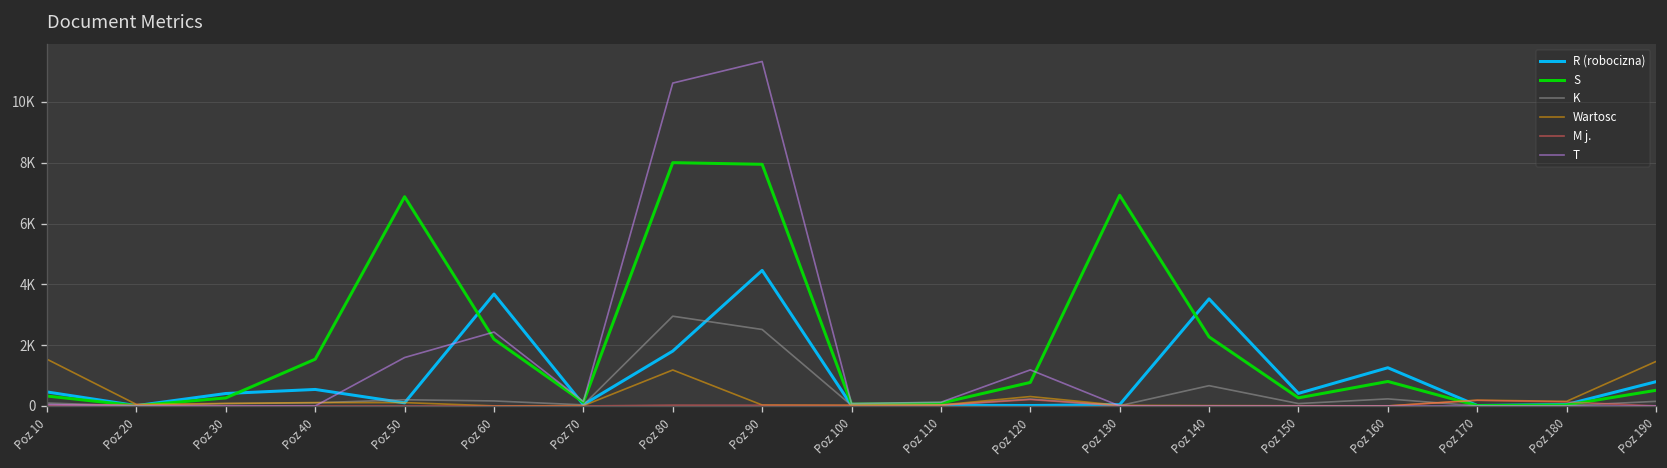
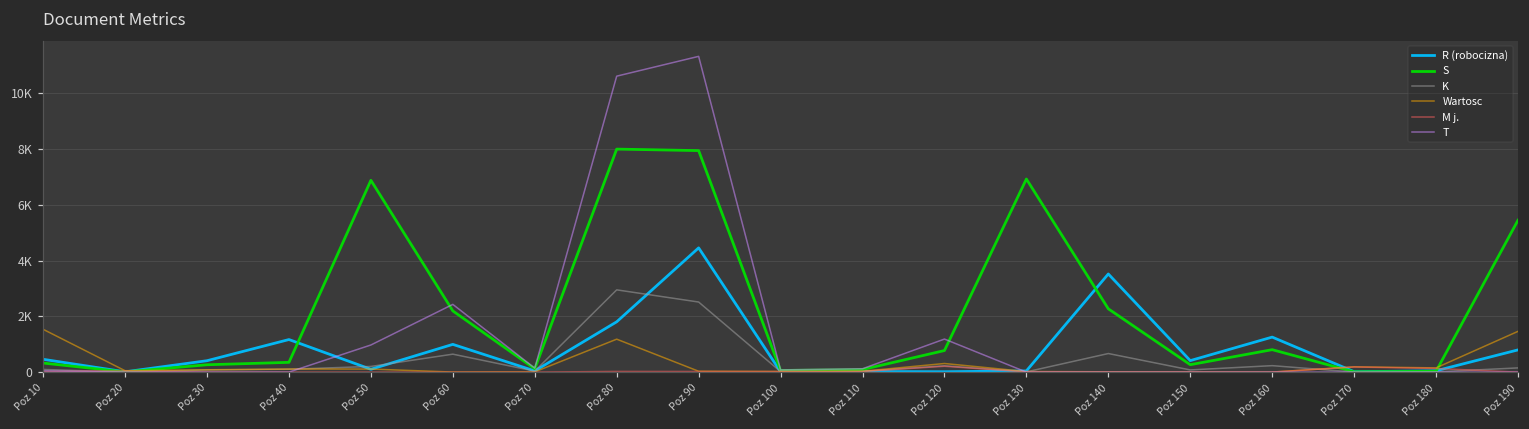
R (robocizna), Poz 40: 500 -> 1200
S, Poz 40: 1500 -> 400
T, Poz 50: 1600 -> 1000
R (robocizna), Poz 60: 3700 -> 1000
K, Poz 60: 200 -> 600
S, Poz 190: 500 -> 5500
